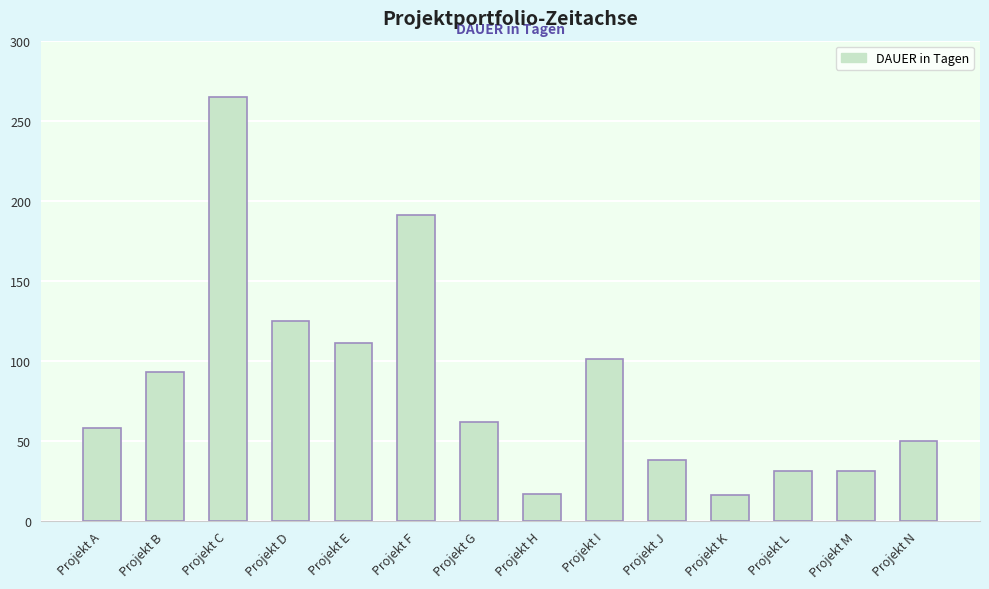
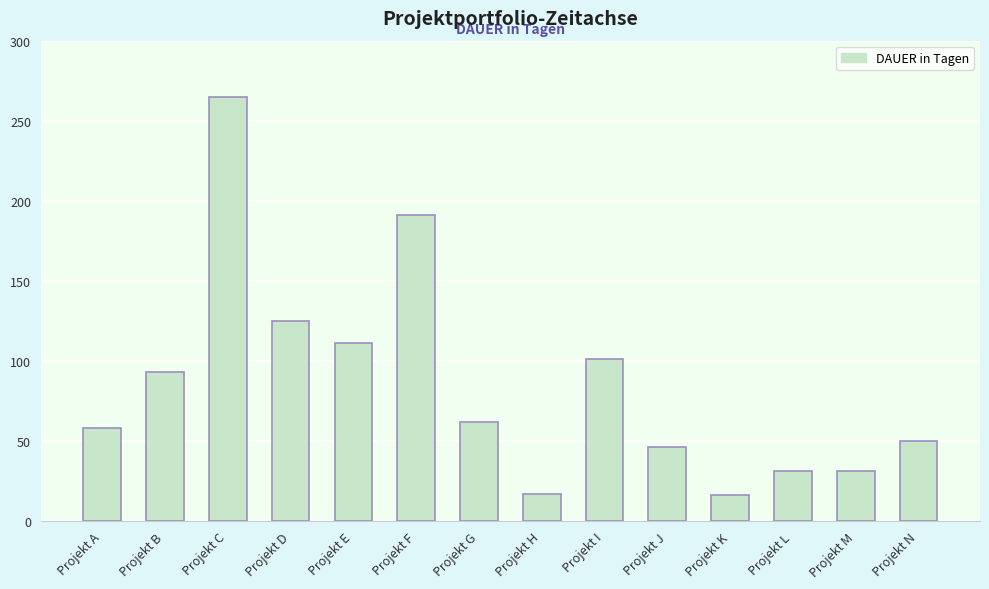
Projekt J: 38 -> 46
